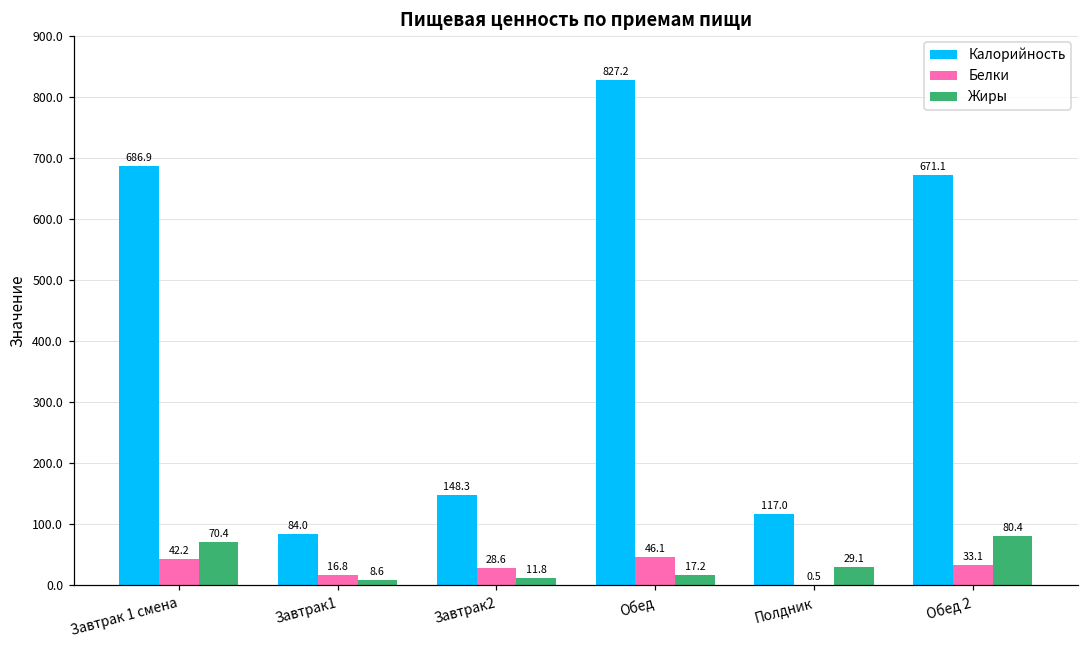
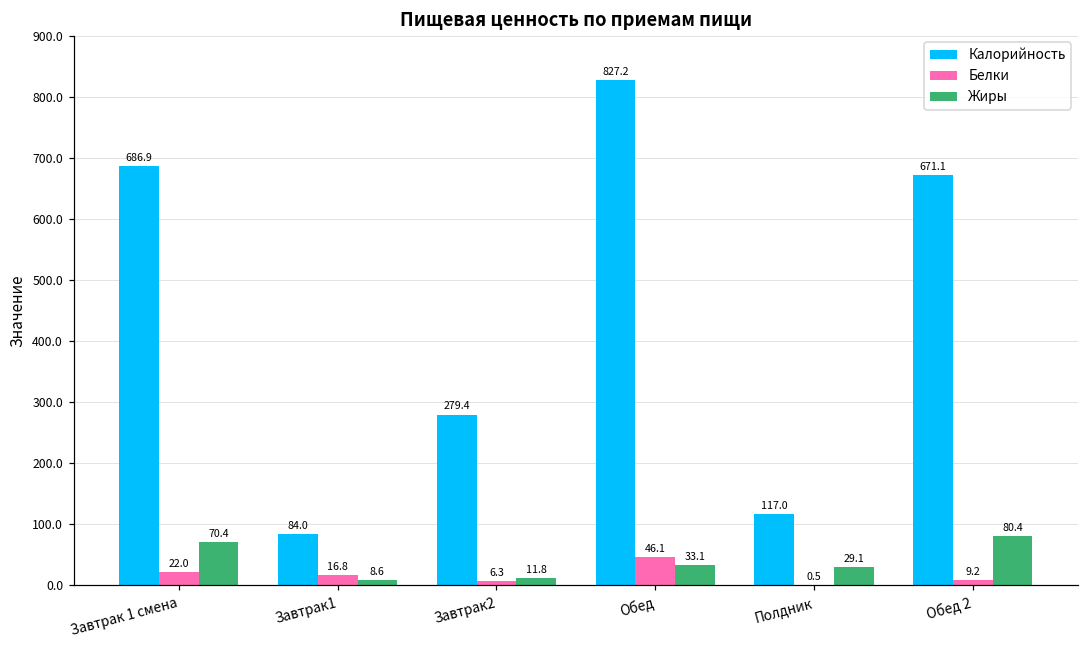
Белки, Завтрак 1 смена: 42.2 -> 22.0
Калорийность, Завтрак2: 148.3 -> 279.4
Белки, Завтрак2: 28.6 -> 6.3
Жиры, Обед: 17.2 -> 33.1
Белки, Обед 2: 33.1 -> 9.2
